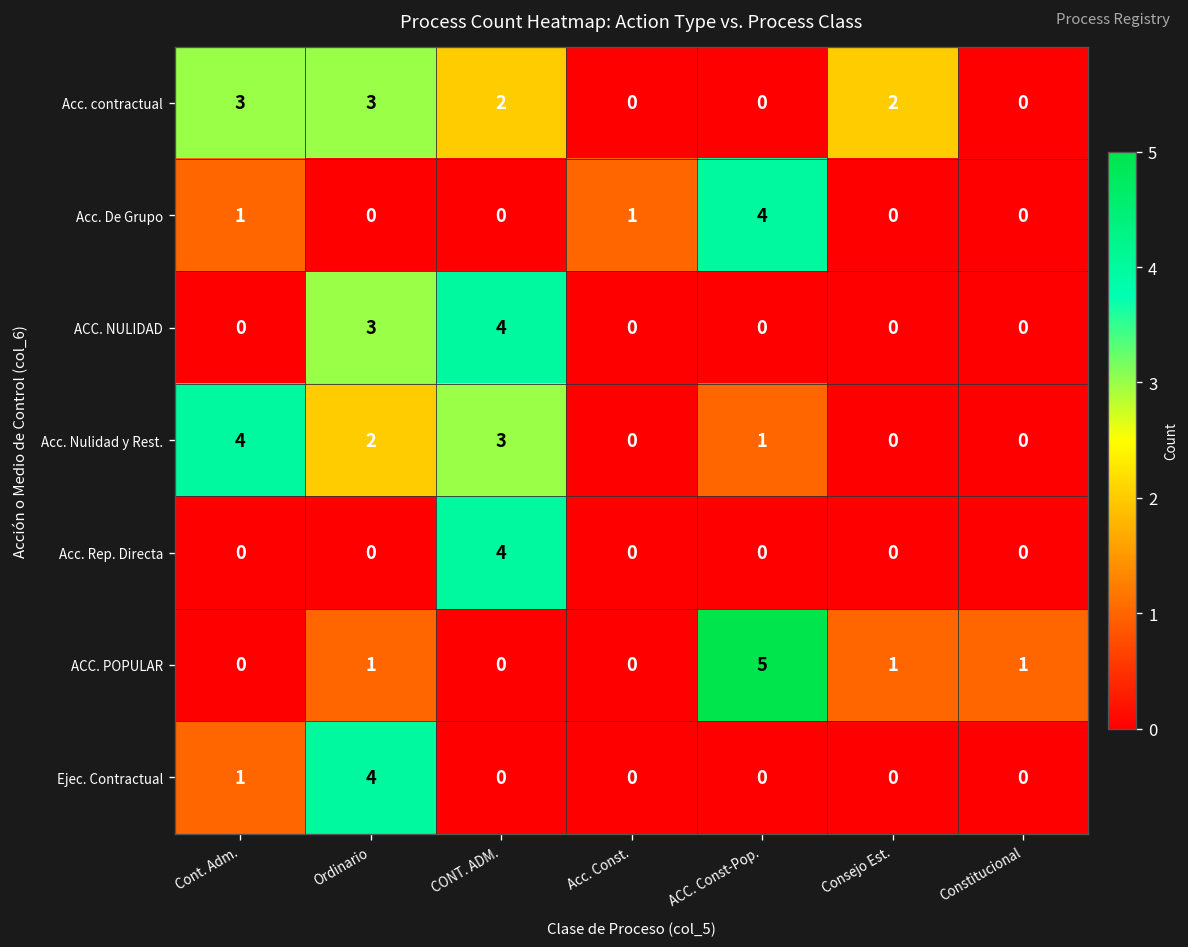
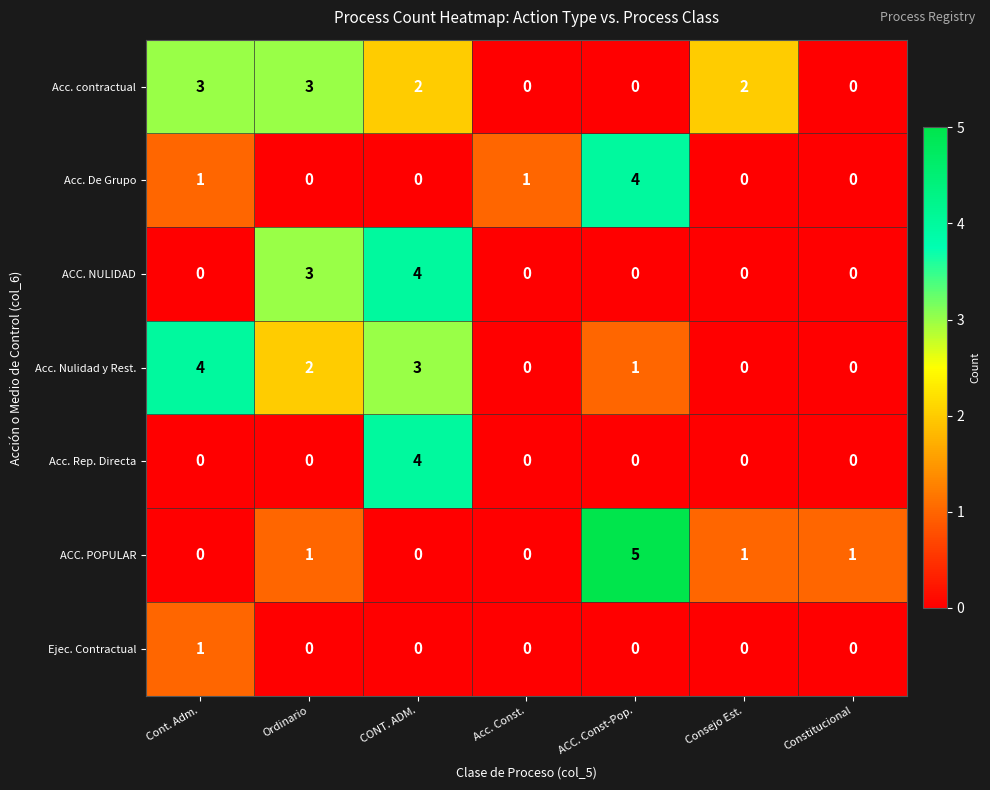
Ejec. Contractual, Ordinario: 4 -> 0
